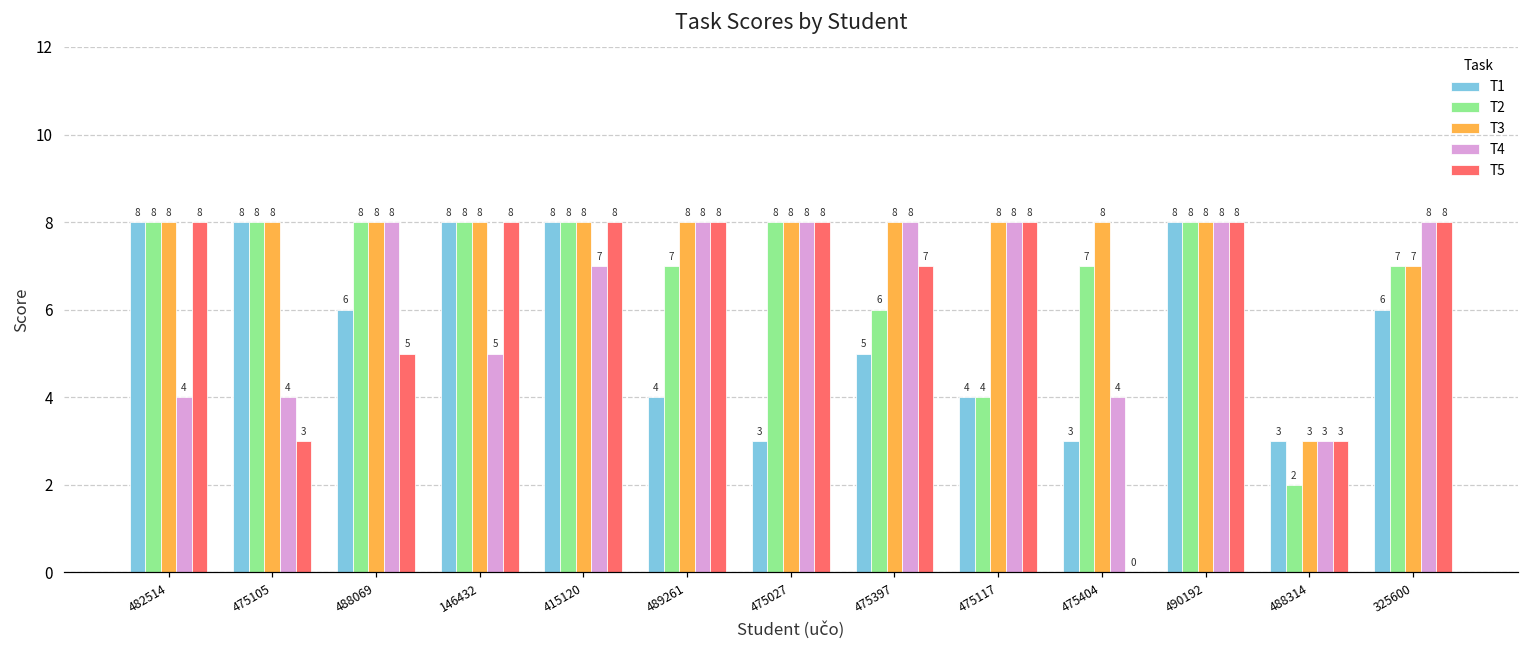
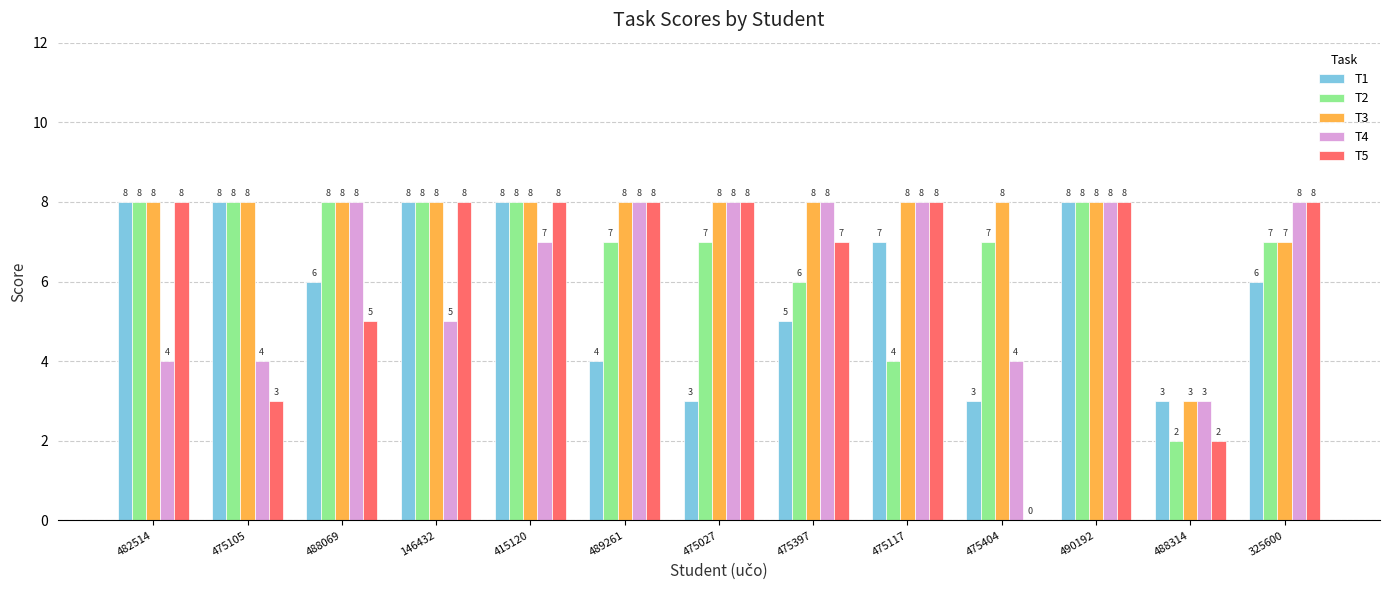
T2, 475027: 8 -> 7
T1, 475117: 4 -> 7
T5, 488314: 3 -> 2
